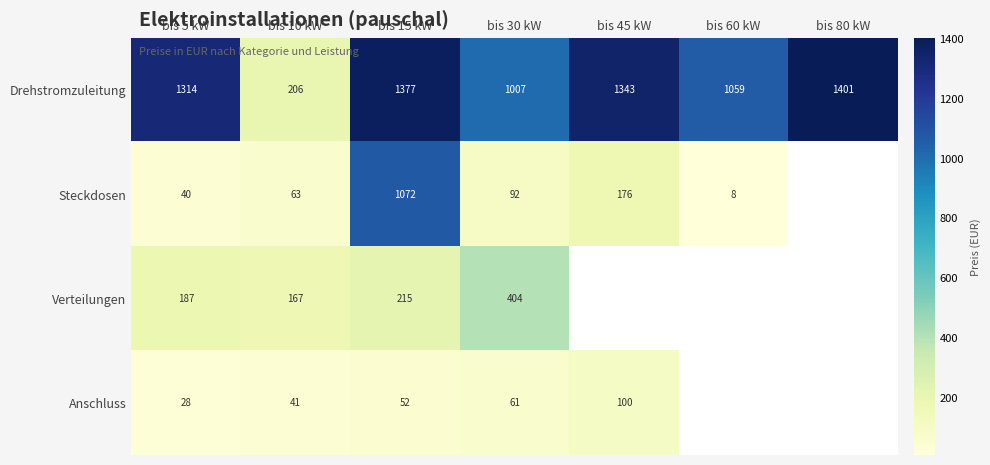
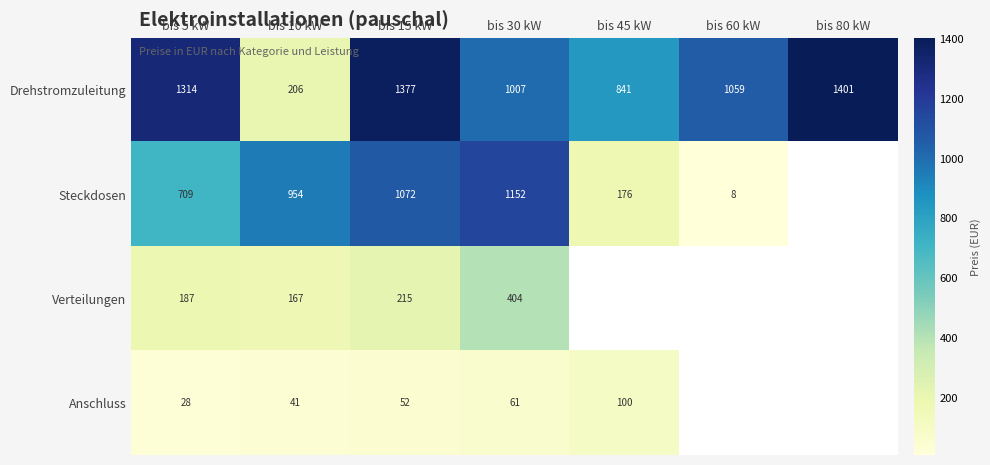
Drehstromzuleitung, bis 45 kW: 1343 -> 841
Steckdosen, bis 5 kW: 40 -> 709
Steckdosen, bis 10 kW: 63 -> 954
Steckdosen, bis 30 kW: 92 -> 1152
